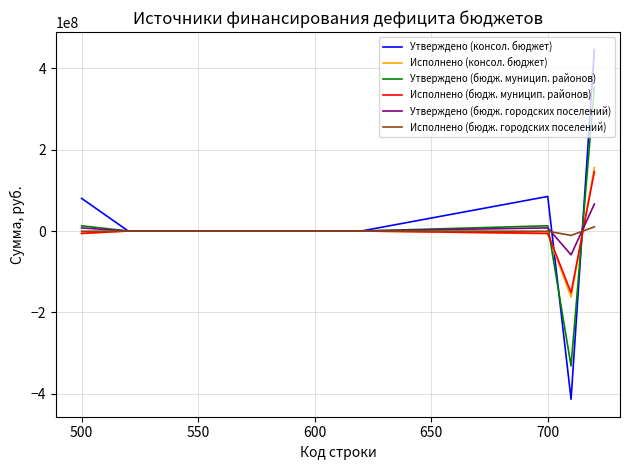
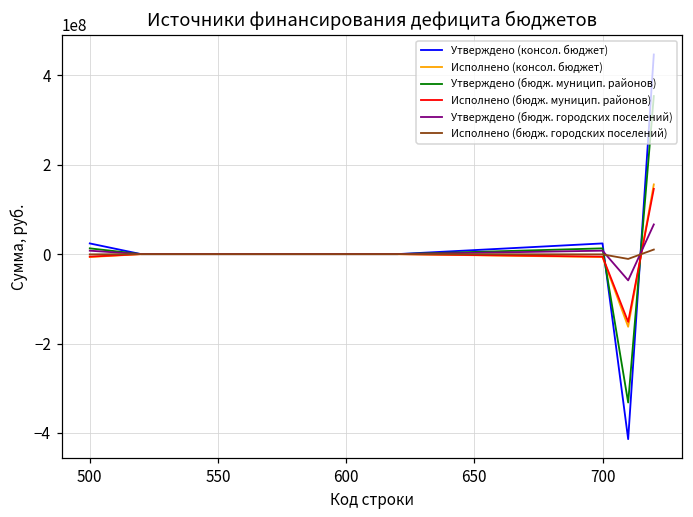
Утверждено (консол. бюджет), 500: 80000000 -> 20000000
Утверждено (консол. бюджет), 700: 90000000 -> 20000000
